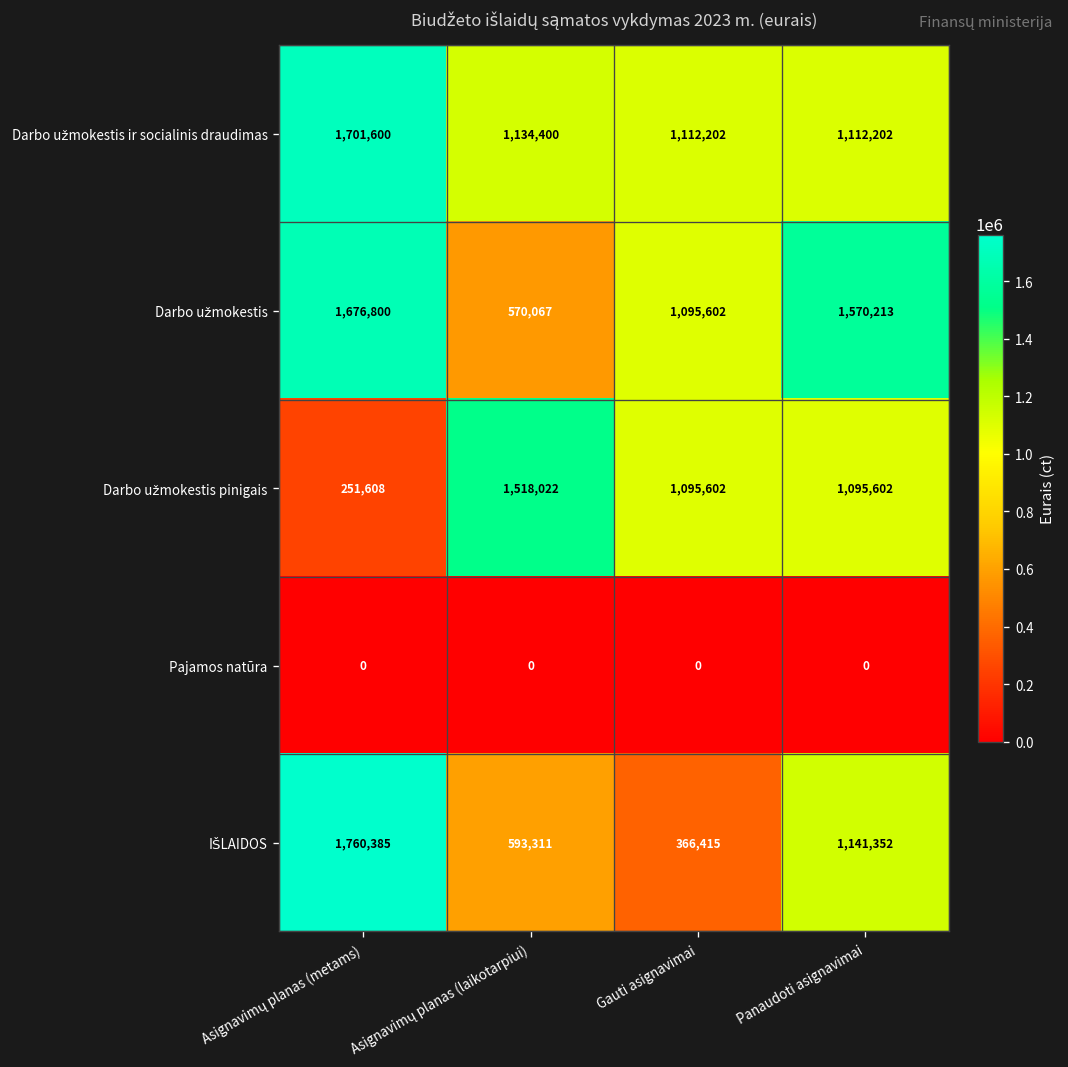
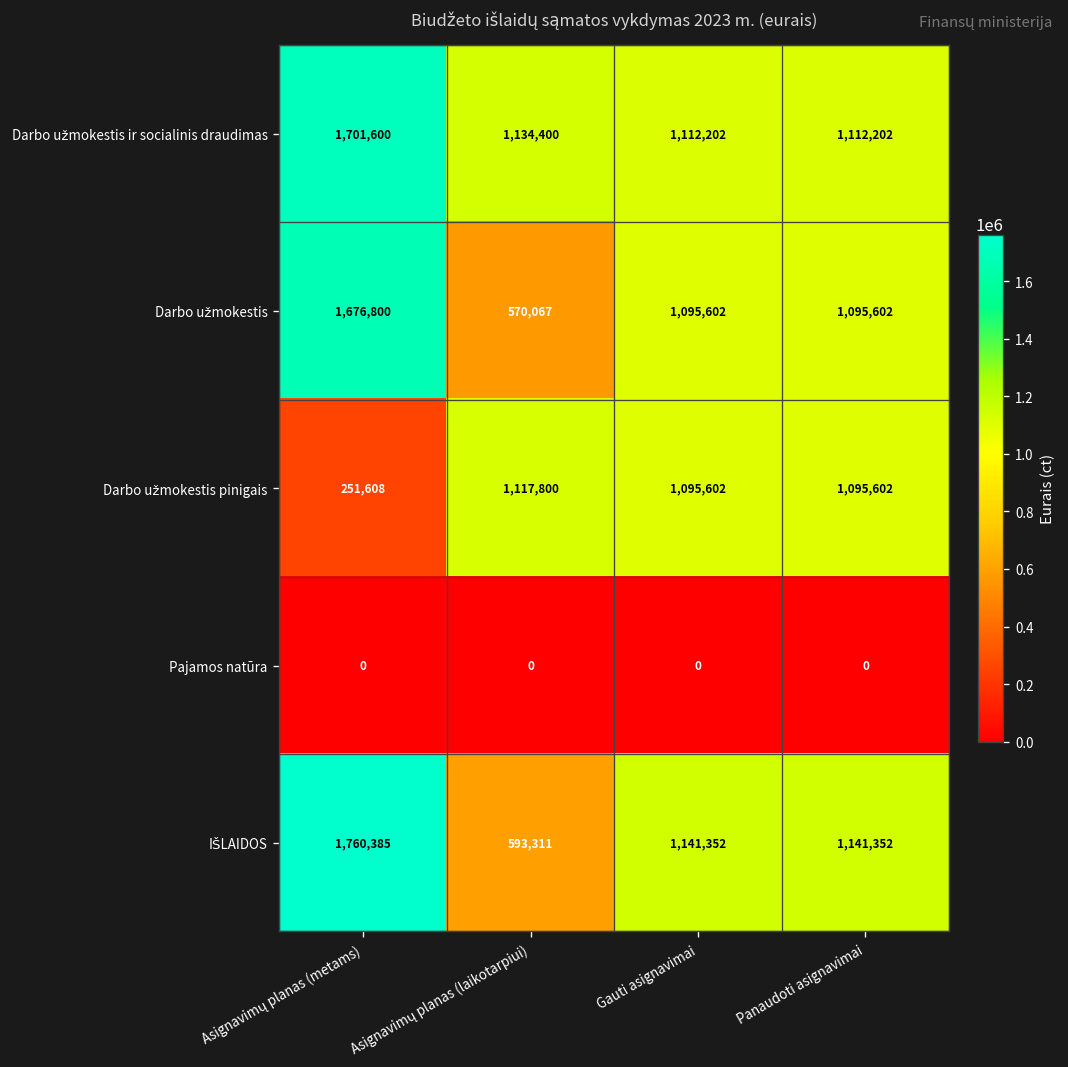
Darbo užmokestis, Panaudoti asignavimai: 1,570,213 -> 1,095,602
Darbo užmokestis pinigais, Asignavimų planas (laikotarpiui): 1,518,022 -> 1,117,800
IŠLAIDOS, Gauti asignavimai: 366,415 -> 1,141,352
